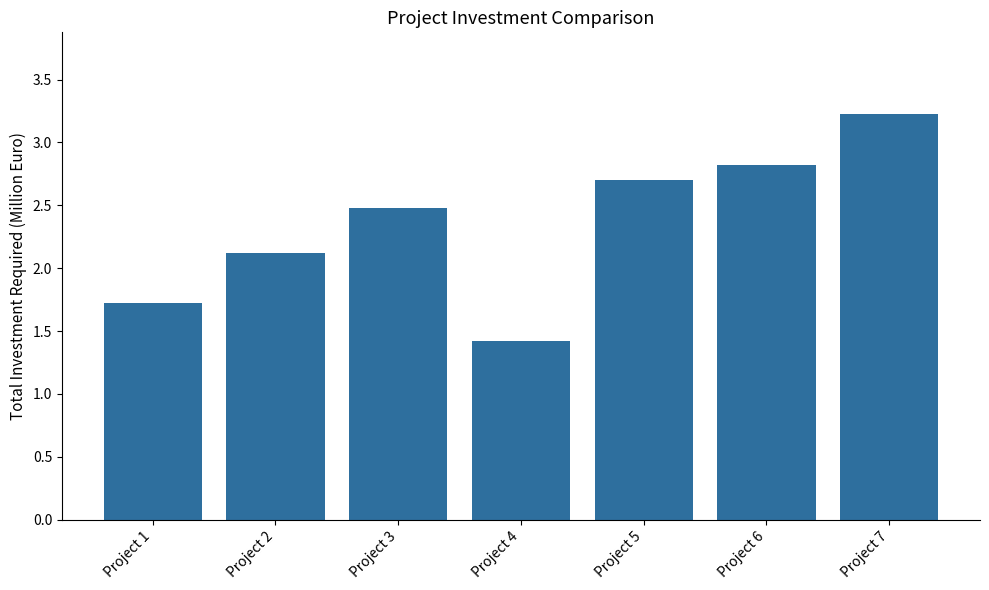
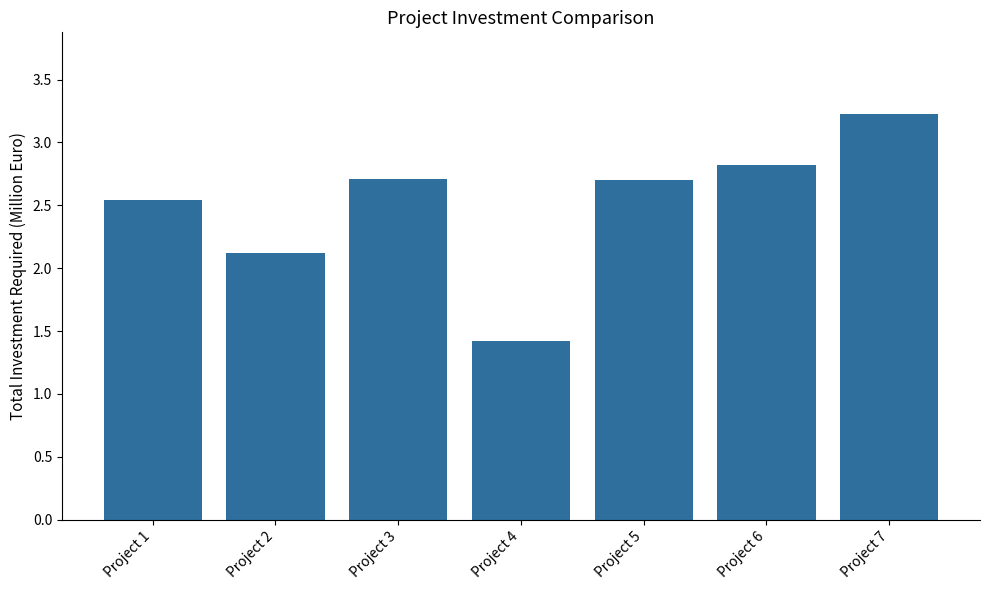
Project 1: 1.72 -> 2.54
Project 3: 2.48 -> 2.71
